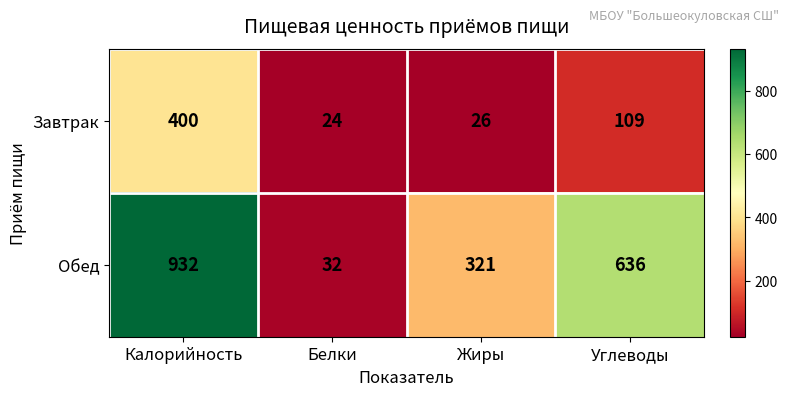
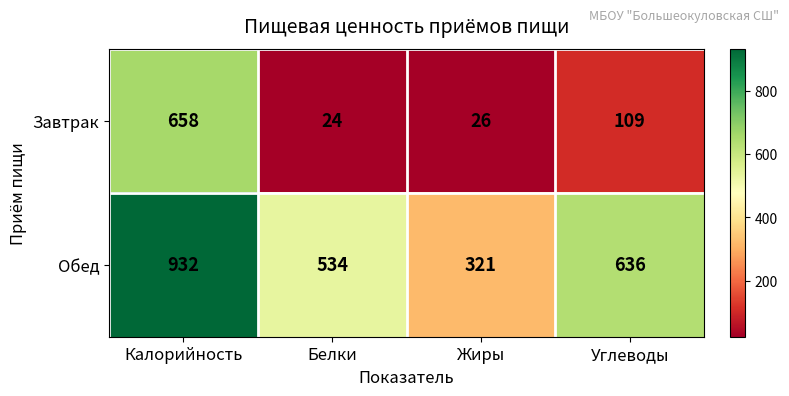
Завтрак, Калорийность: 400 -> 658
Обед, Белки: 32 -> 534
